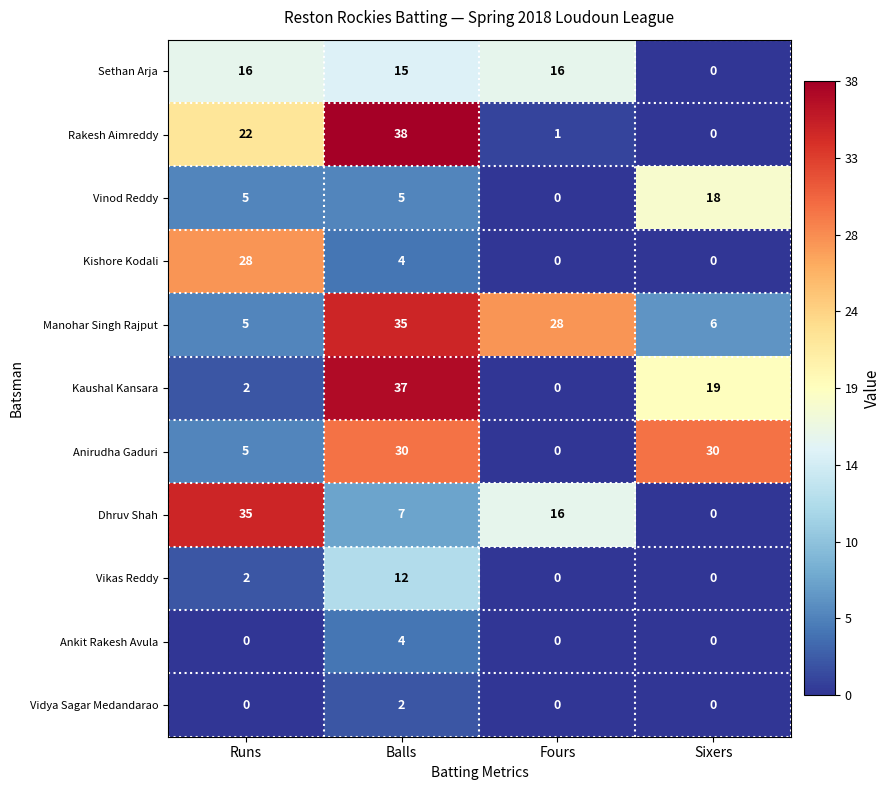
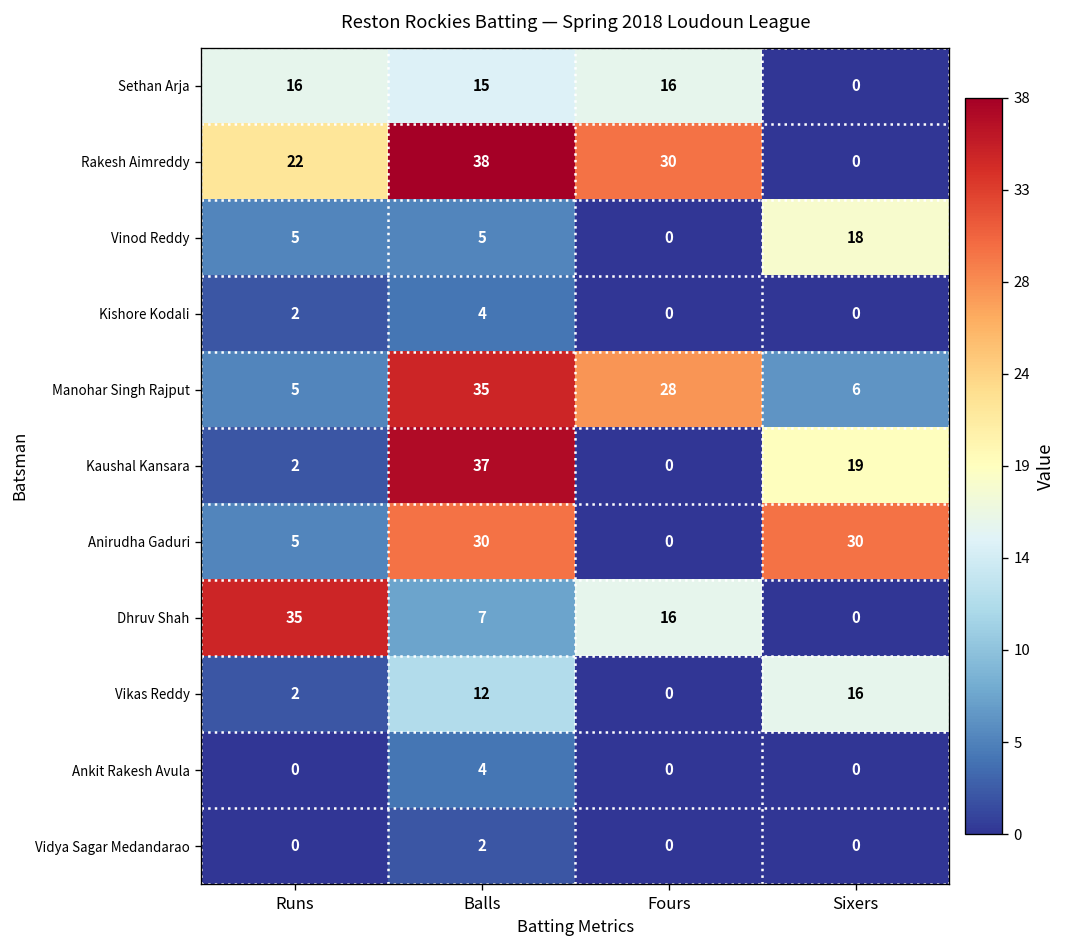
Rakesh Aimreddy, Fours: 1 -> 30
Kishore Kodali, Runs: 28 -> 2
Vikas Reddy, Sixers: 0 -> 16
